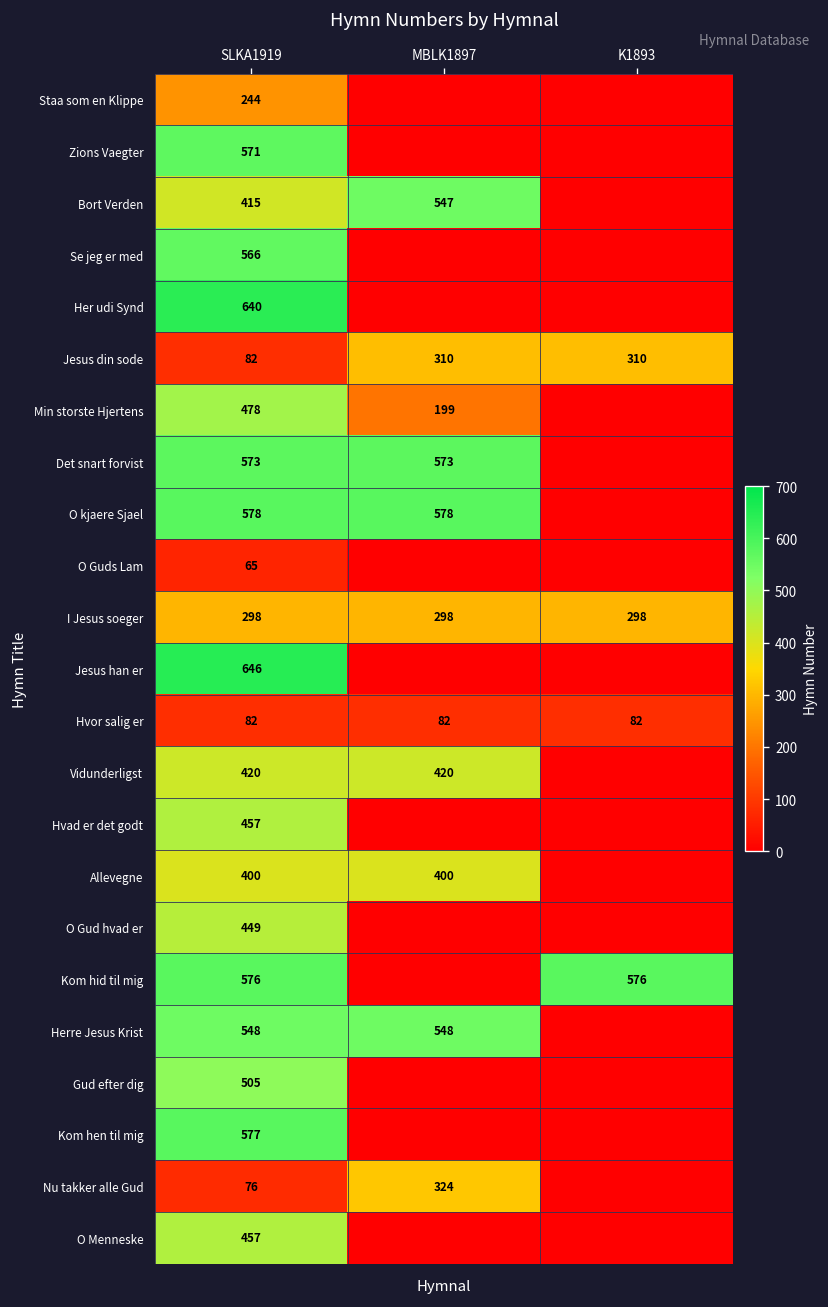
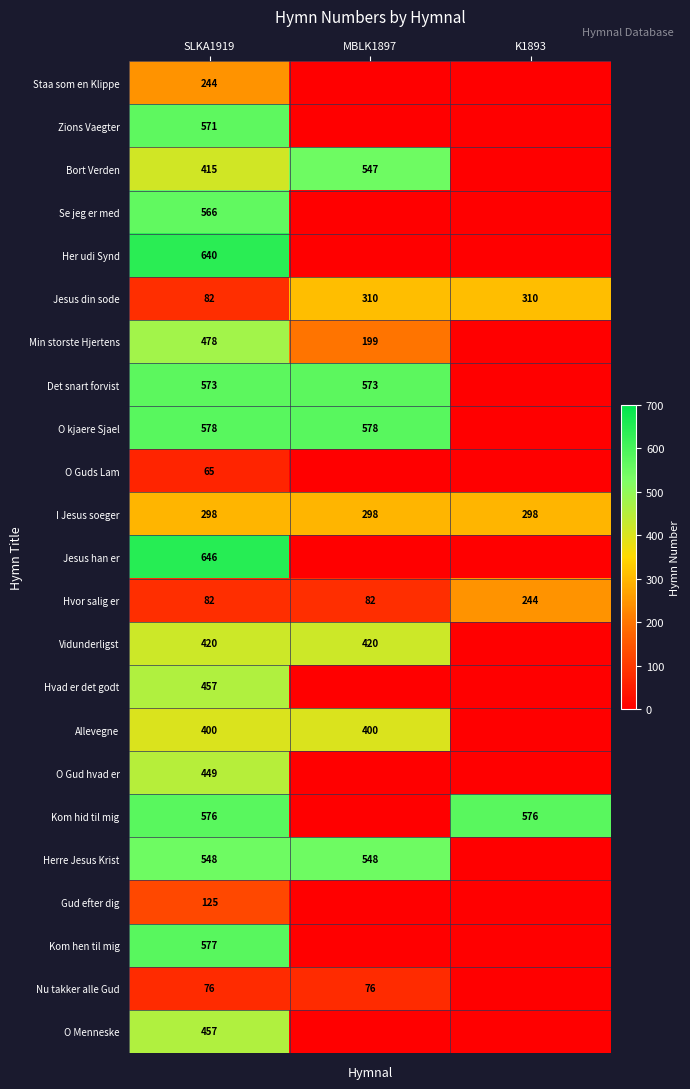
Hvor salig er, K1893: 82 -> 244
Gud efter dig, SLKA1919: 505 -> 125
Nu takker alle Gud, MBLK1897: 324 -> 76
